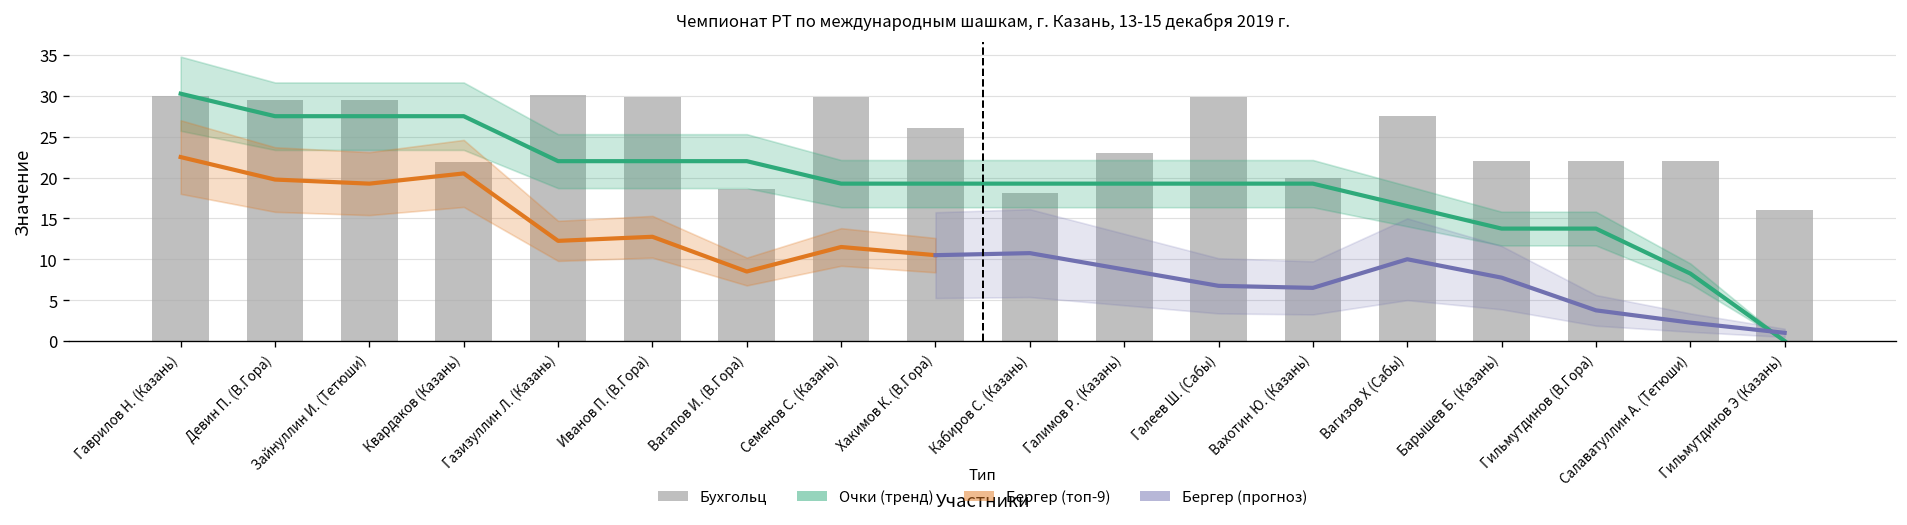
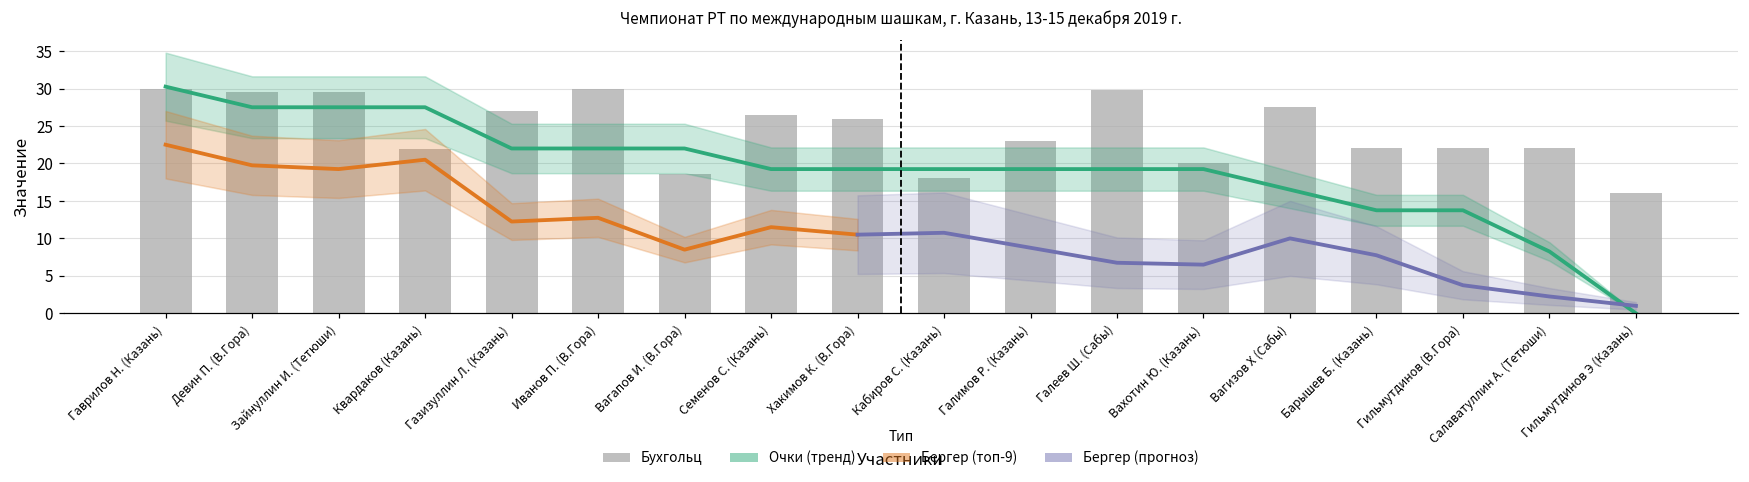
Бухгольц, Газизуллин Л. (Казань): 30 -> 27
Бухгольц, Семенов С. (Казань): 30 -> 27
